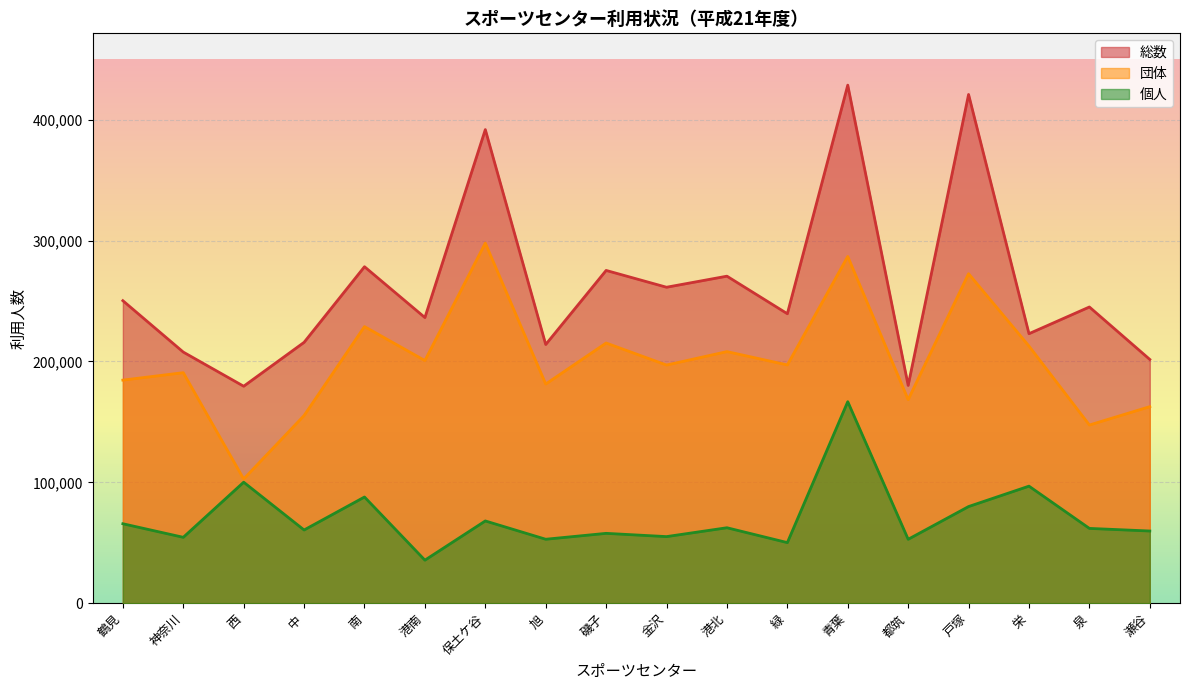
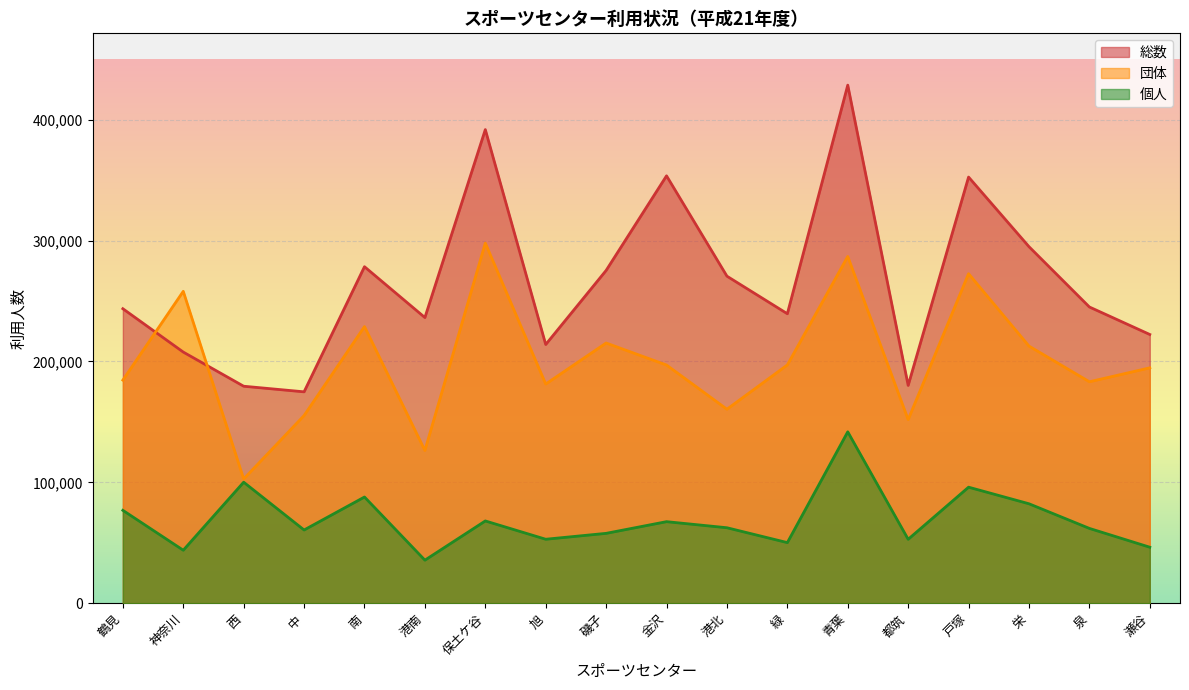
総数, 鶴見: 250,000 -> 244,000
個人, 鶴見: 66,000 -> 77,000
団体, 神奈川: 191,000 -> 258,000
個人, 神奈川: 55,000 -> 44,000
総数, 中: 216,000 -> 175,000
団体, 港南: 201,000 -> 126,000
総数, 金沢: 261,000 -> 354,000
個人, 金沢: 55,000 -> 67,000
団体, 港北: 208,000 -> 161,000
個人, 青葉: 167,000 -> 142,000
団体, 都筑: 168,000 -> 152,000
総数, 戸塚: 421,000 -> 353,000
個人, 戸塚: 80,000 -> 96,000
総数, 栄: 223,000 -> 295,000
個人, 栄: 97,000 -> 82,000
団体, 泉: 147,000 -> 183,000
総数, 瀬谷: 202,000 -> 222,000
団体, 瀬谷: 163,000 -> 195,000
個人, 瀬谷: 60,000 -> 46,000
